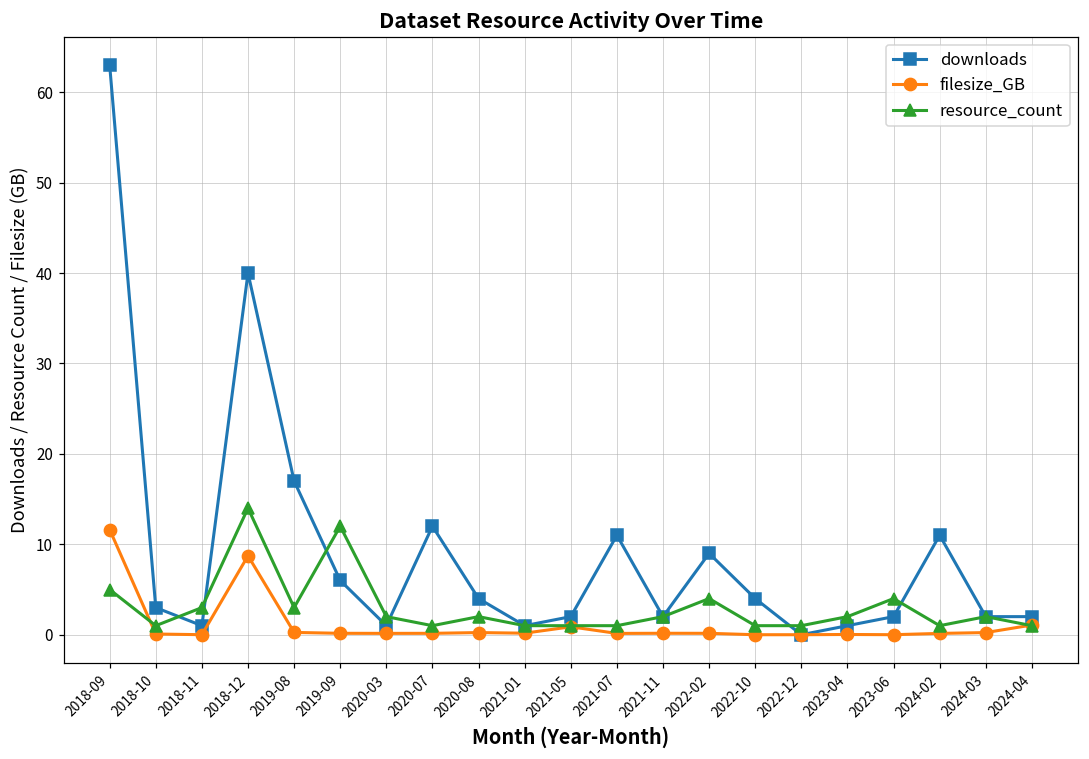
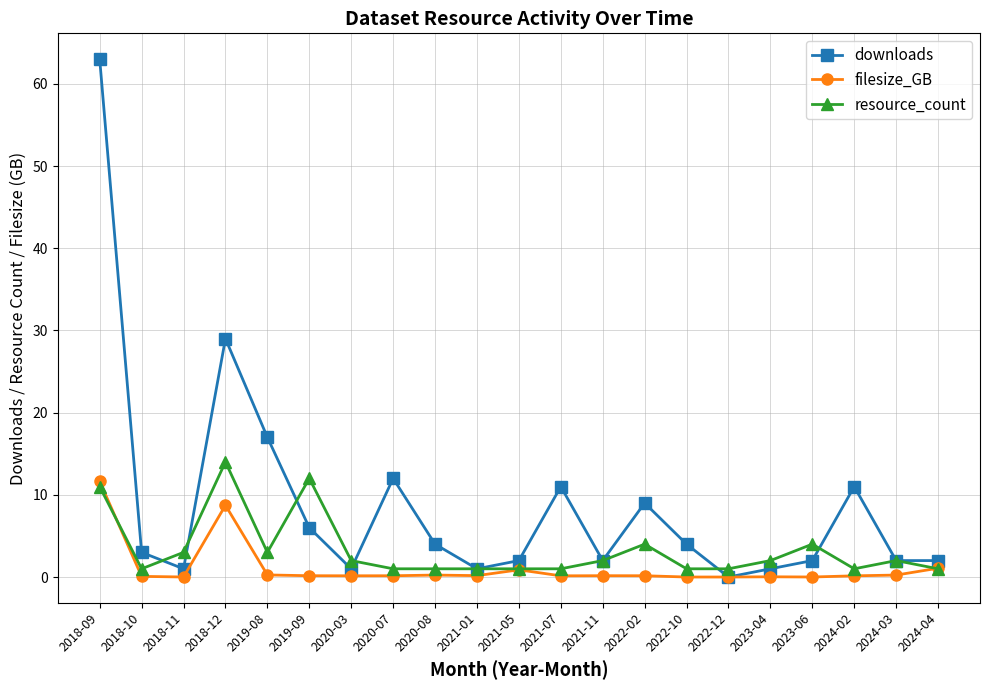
resource_count, 2018-09: 5 -> 11
downloads, 2018-12: 40 -> 29
resource_count, 2020-08: 2 -> 1
